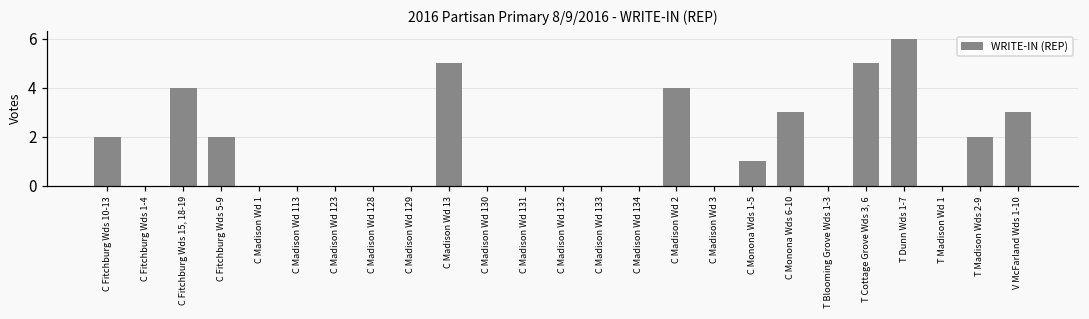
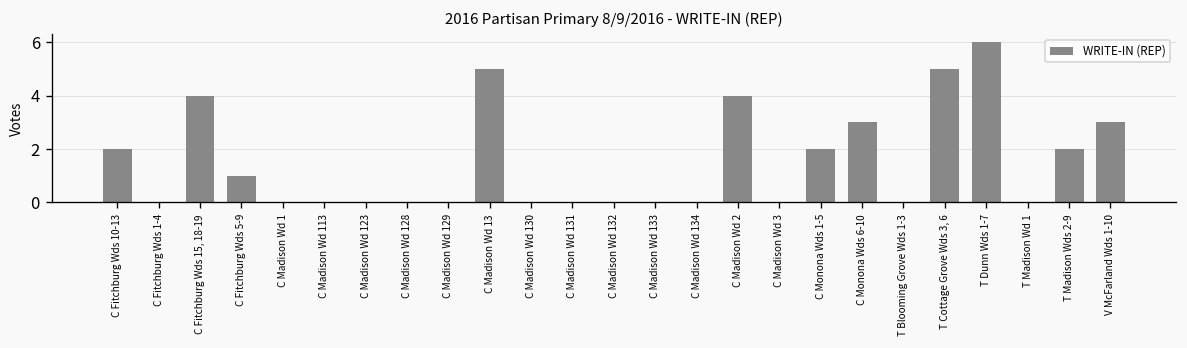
C Fitchburg Wds 5-9: 2 -> 1
C Monona Wds 1-5: 1 -> 2
